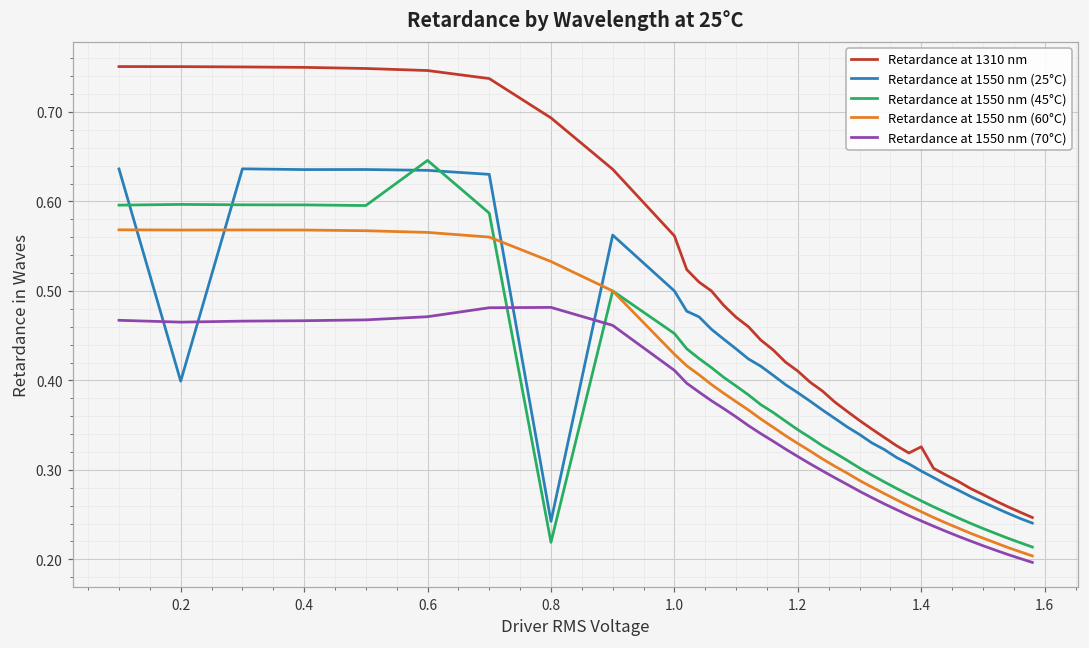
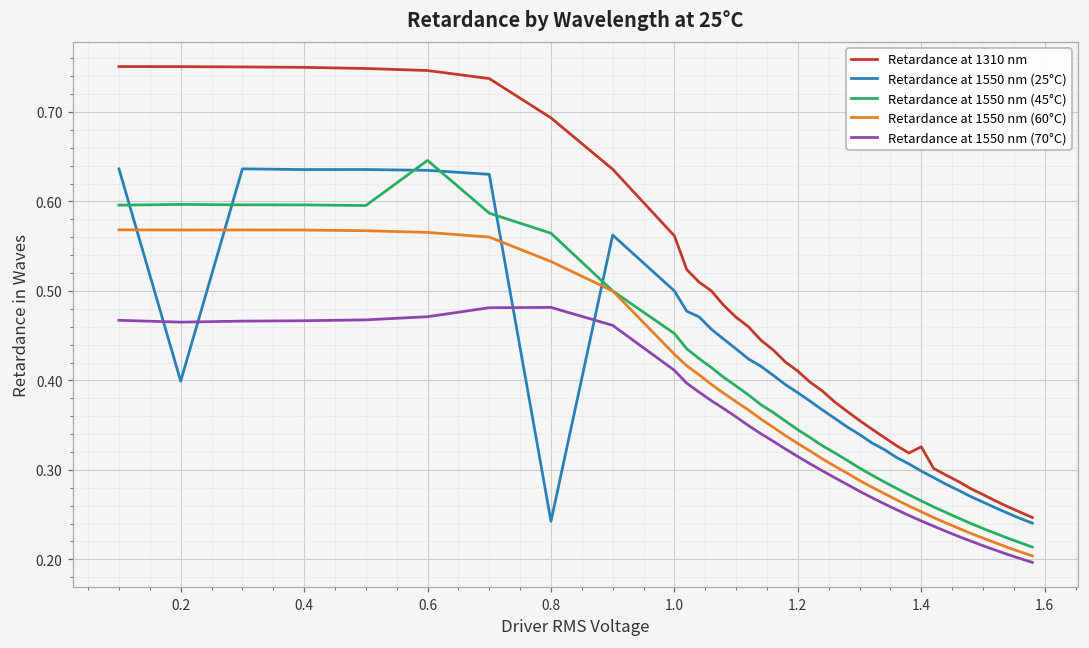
Retardance at 1550 nm (45°C), 0.8: 0.22 -> 0.56
